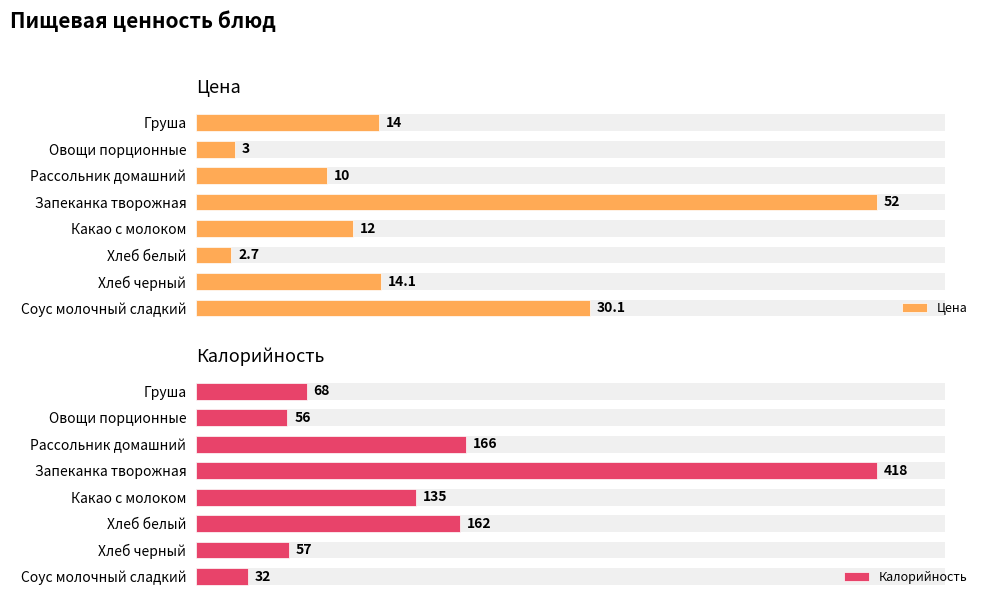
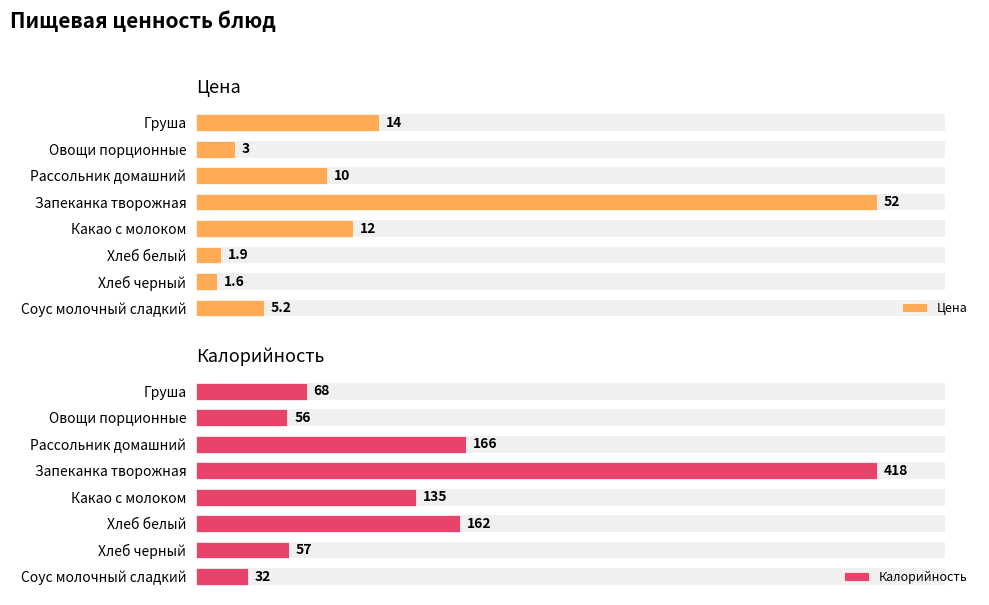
Цена, Хлеб белый: 2.7 -> 1.9
Цена, Хлеб черный: 14.1 -> 1.6
Цена, Соус молочный сладкий: 30.1 -> 5.2
